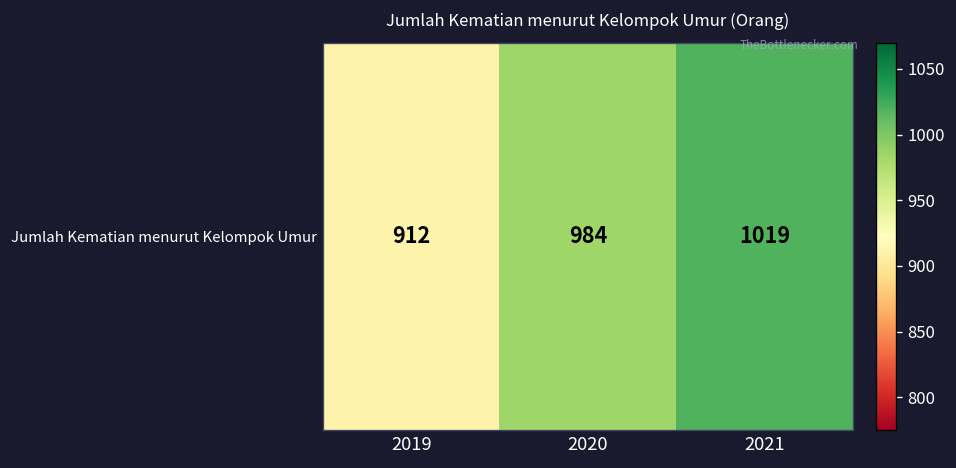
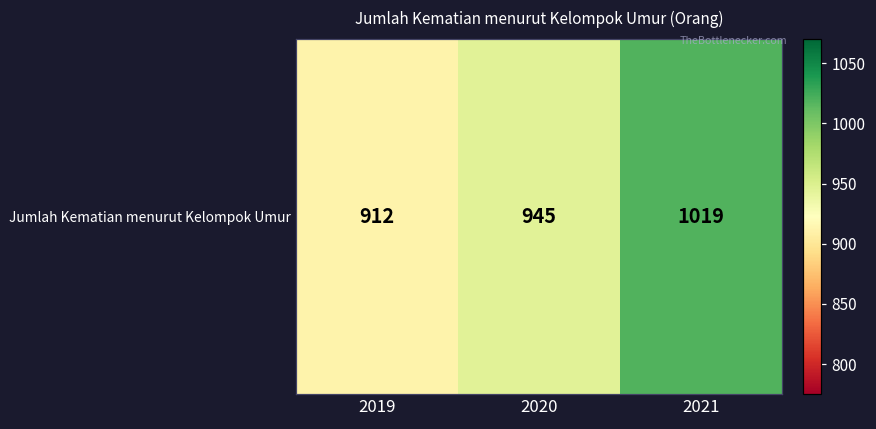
Jumlah Kematian menurut Kelompok Umur, 2020: 984 -> 945
